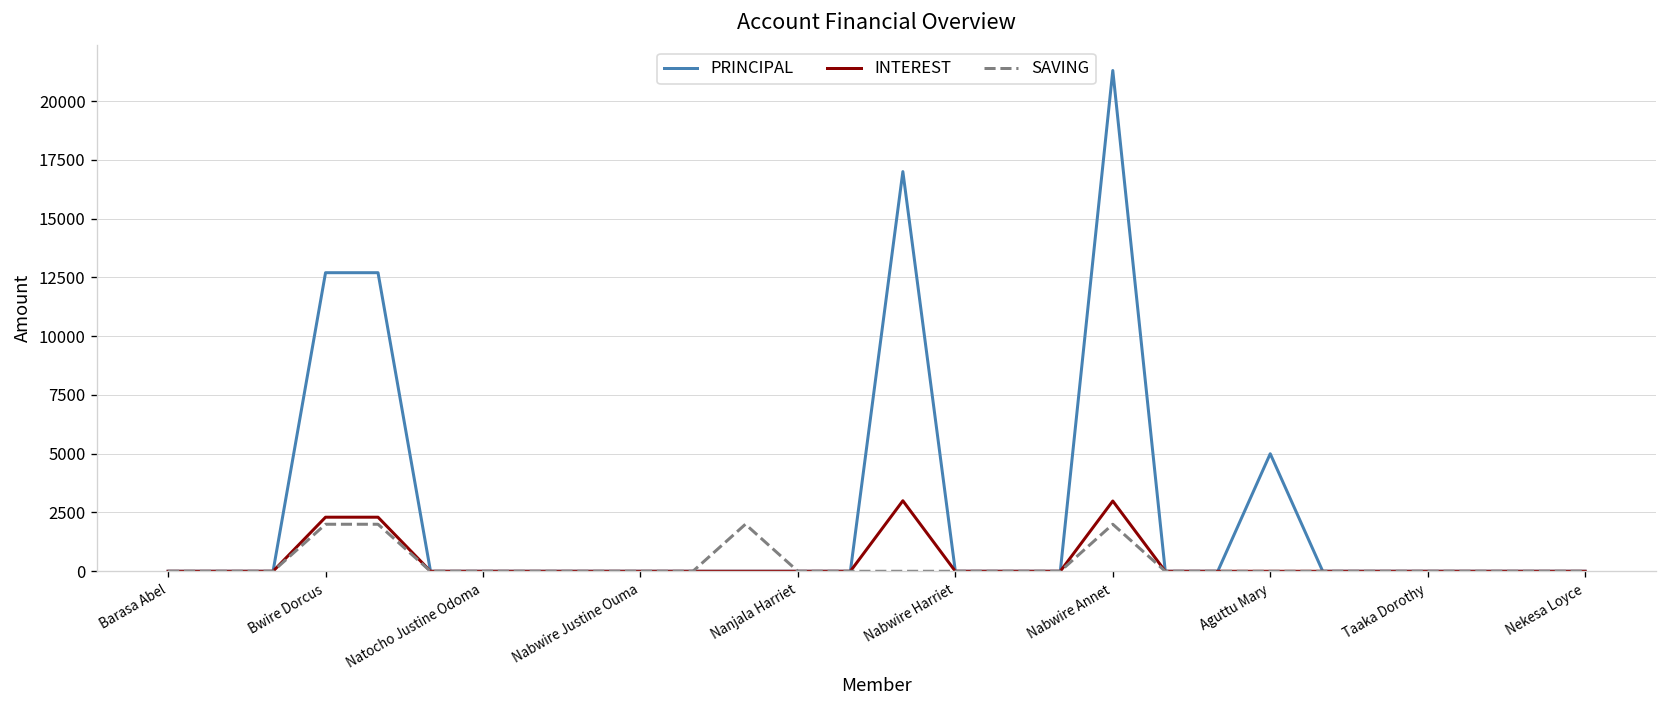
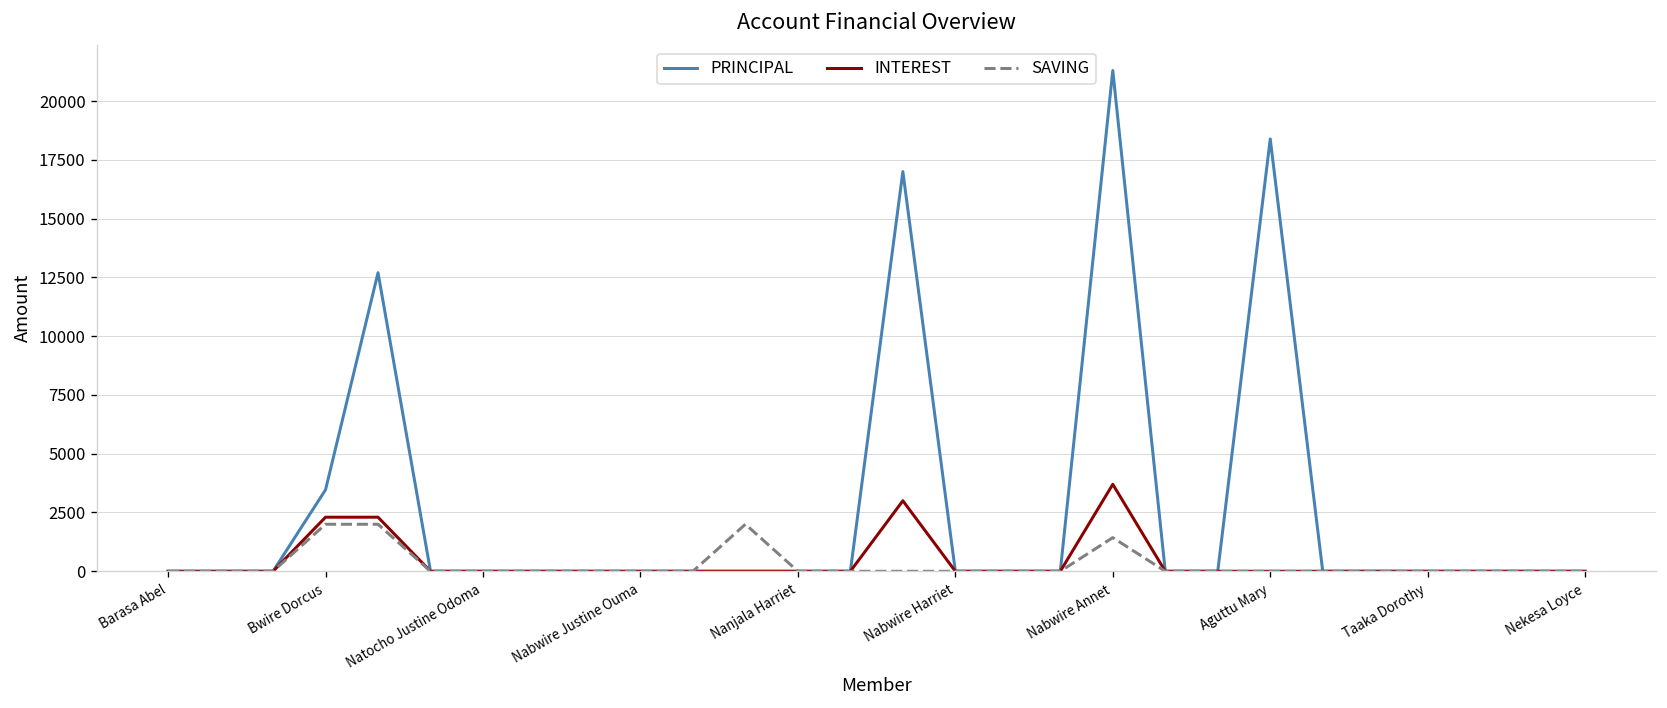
PRINCIPAL, Bwire Dorcus: 12700 -> 3500
INTEREST, Nabwire Annet: 3000 -> 3700
SAVING, Nabwire Annet: 2000 -> 1400
PRINCIPAL, Aguttu Mary: 5000 -> 18400
